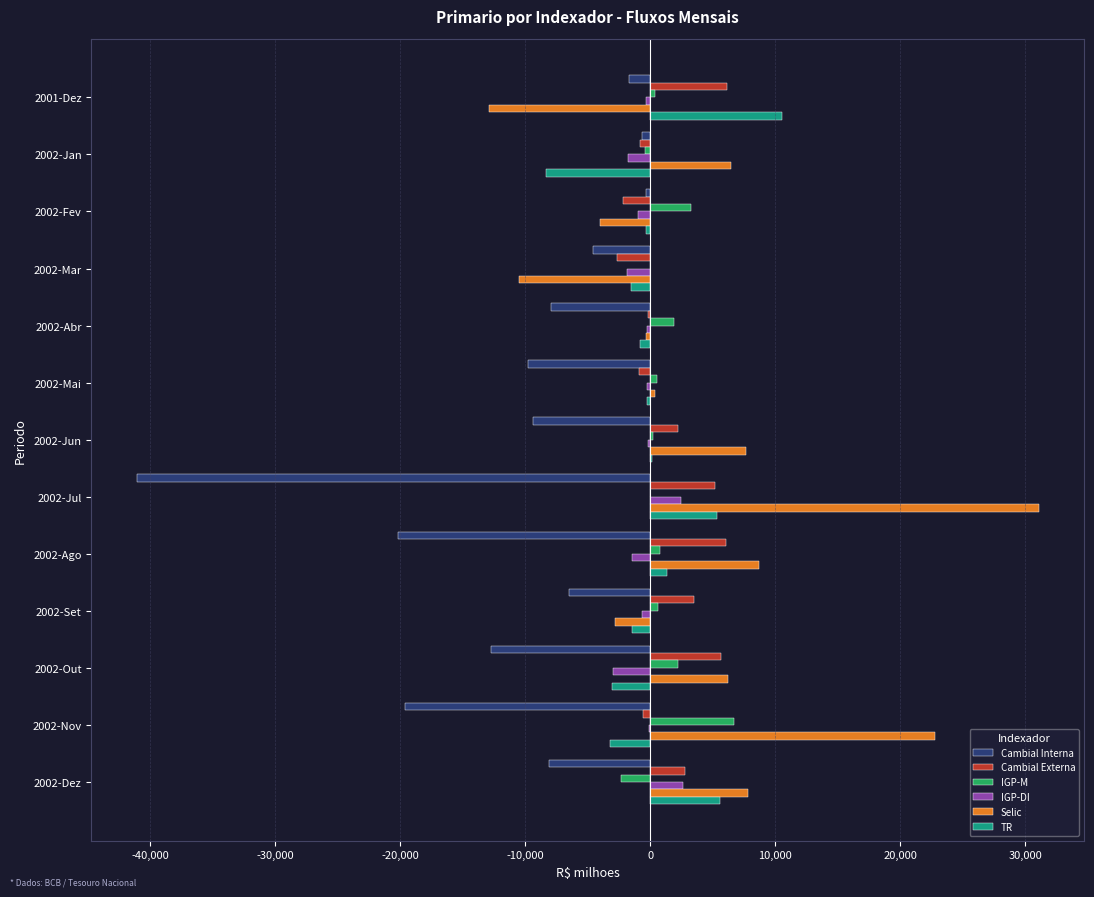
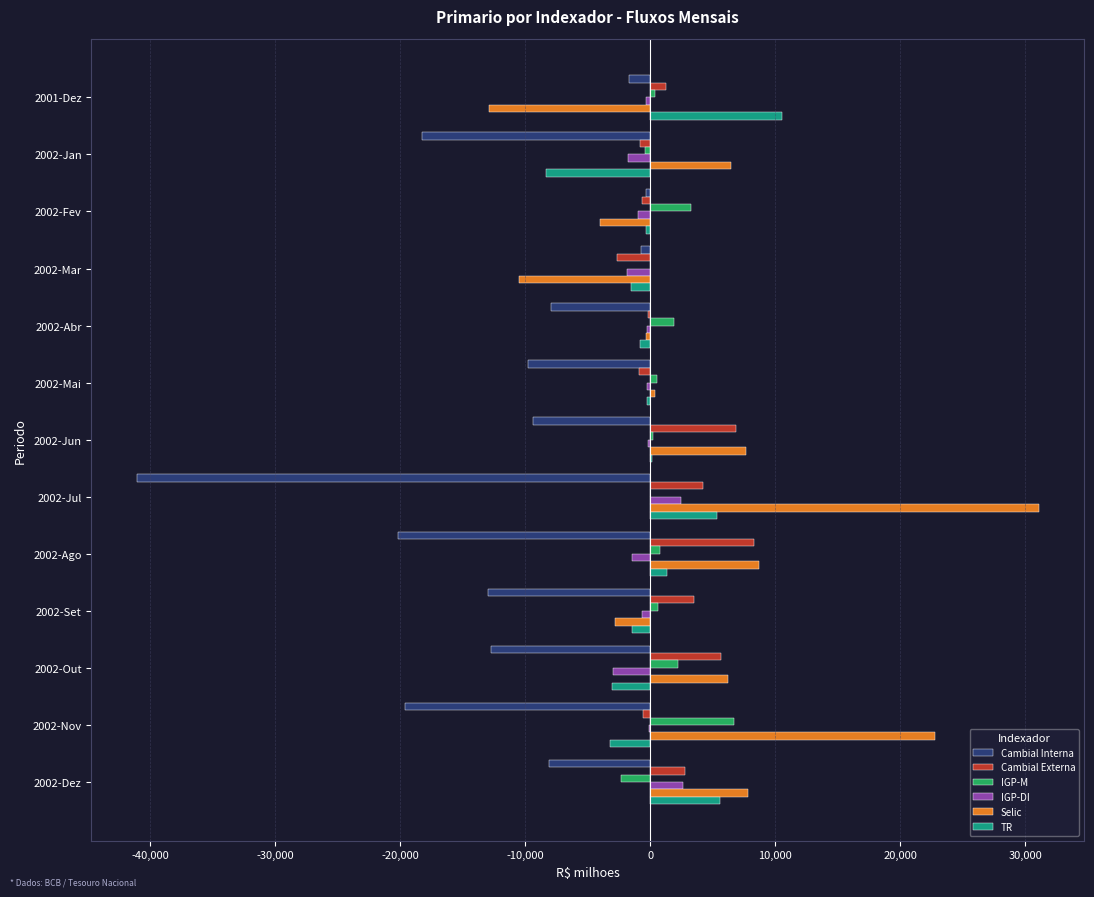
Cambial Externa, 2001-Dez: 6,200 -> 1,300
Cambial Interna, 2002-Jan: -700 -> -18,200
Cambial Externa, 2002-Fev: -2,200 -> -700
Cambial Interna, 2002-Mar: -4,600 -> -700
Cambial Externa, 2002-Jun: 2,300 -> 6,900
Cambial Externa, 2002-Jul: 5,200 -> 4,200
Cambial Externa, 2002-Ago: 6,100 -> 8,300
Cambial Interna, 2002-Set: -6,500 -> -12,900
